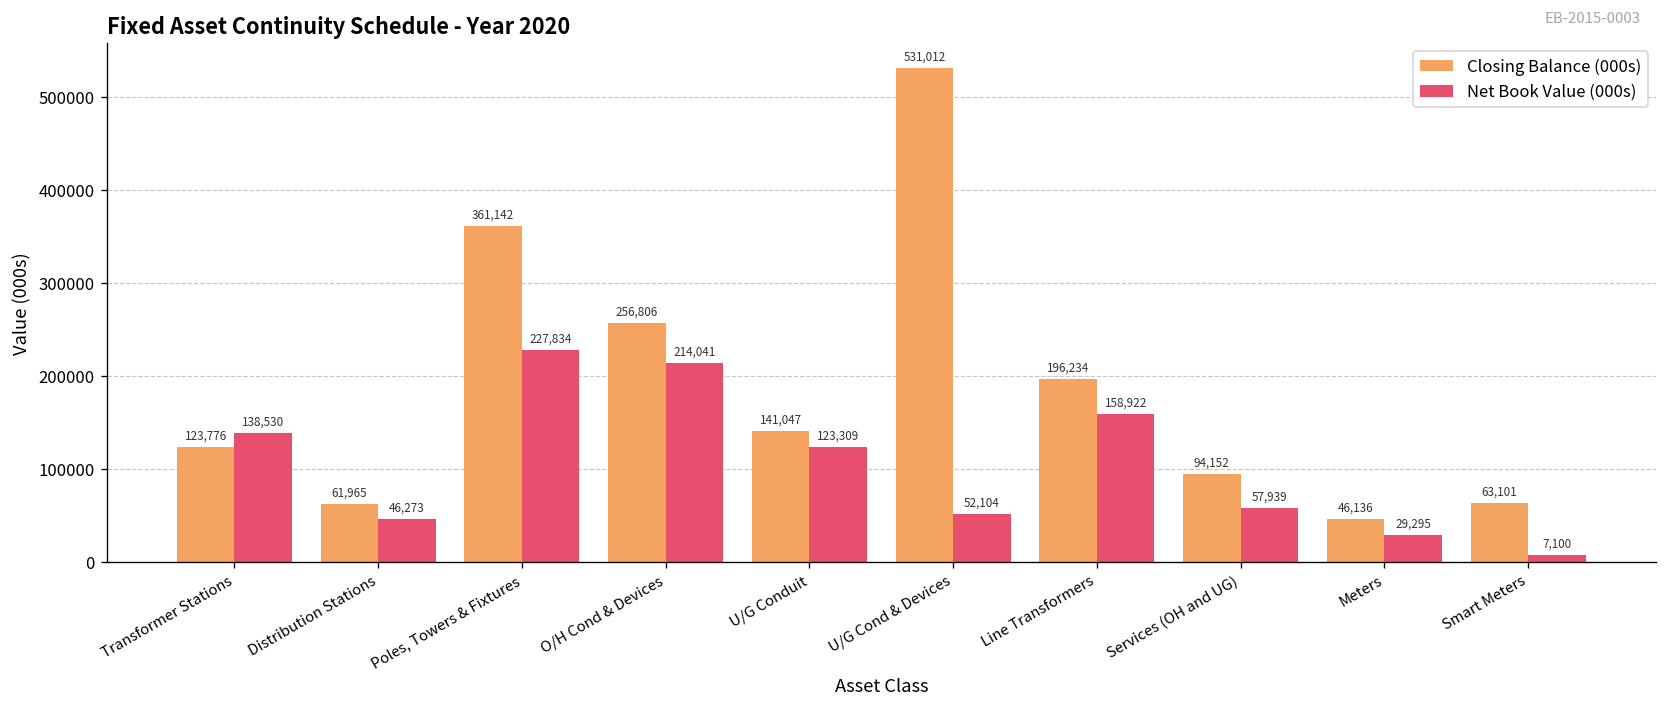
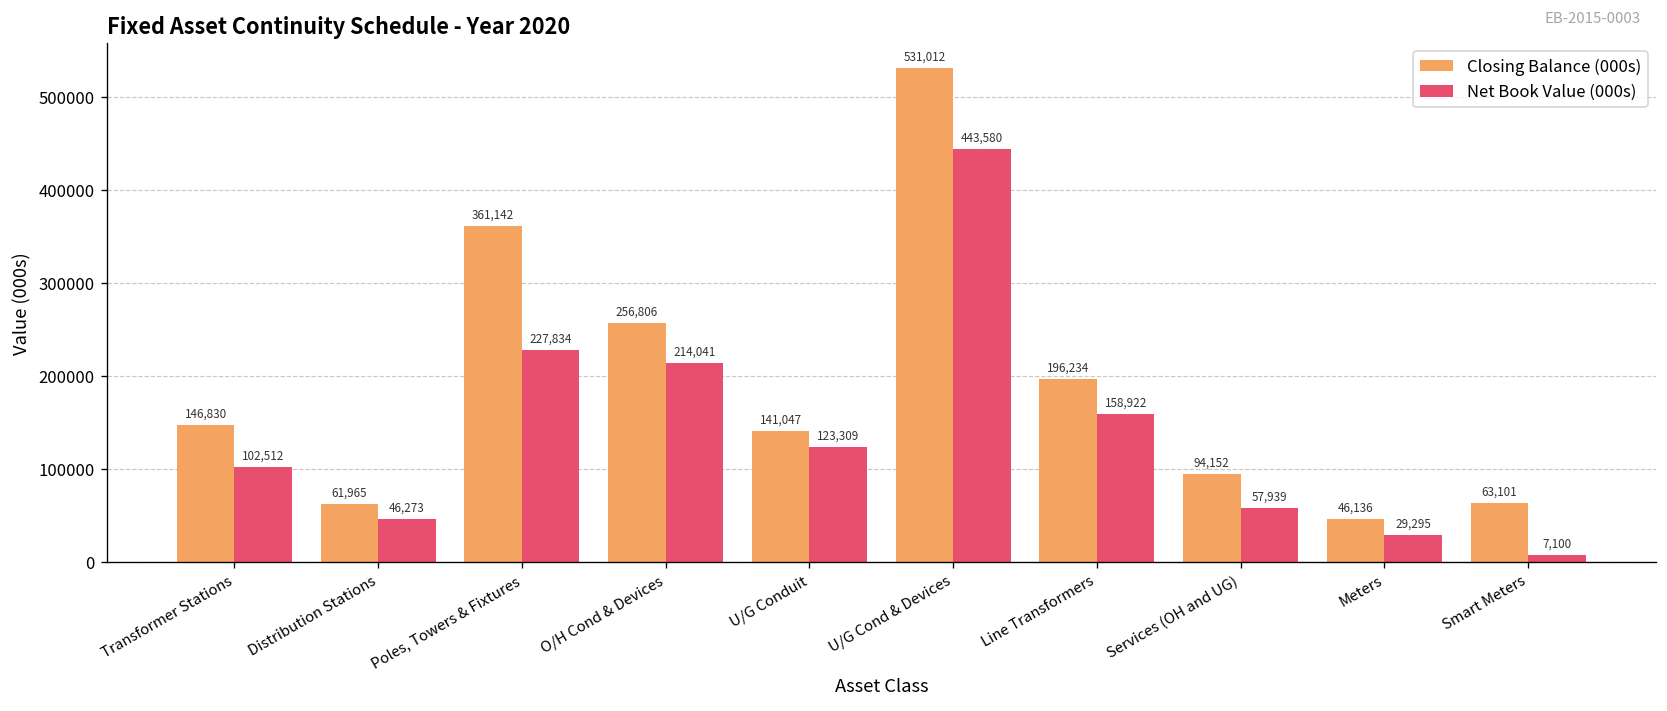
Closing Balance (000s), Transformer Stations: 123,776 -> 146,830
Net Book Value (000s), Transformer Stations: 138,530 -> 102,512
Net Book Value (000s), U/G Cond & Devices: 52,104 -> 443,580
